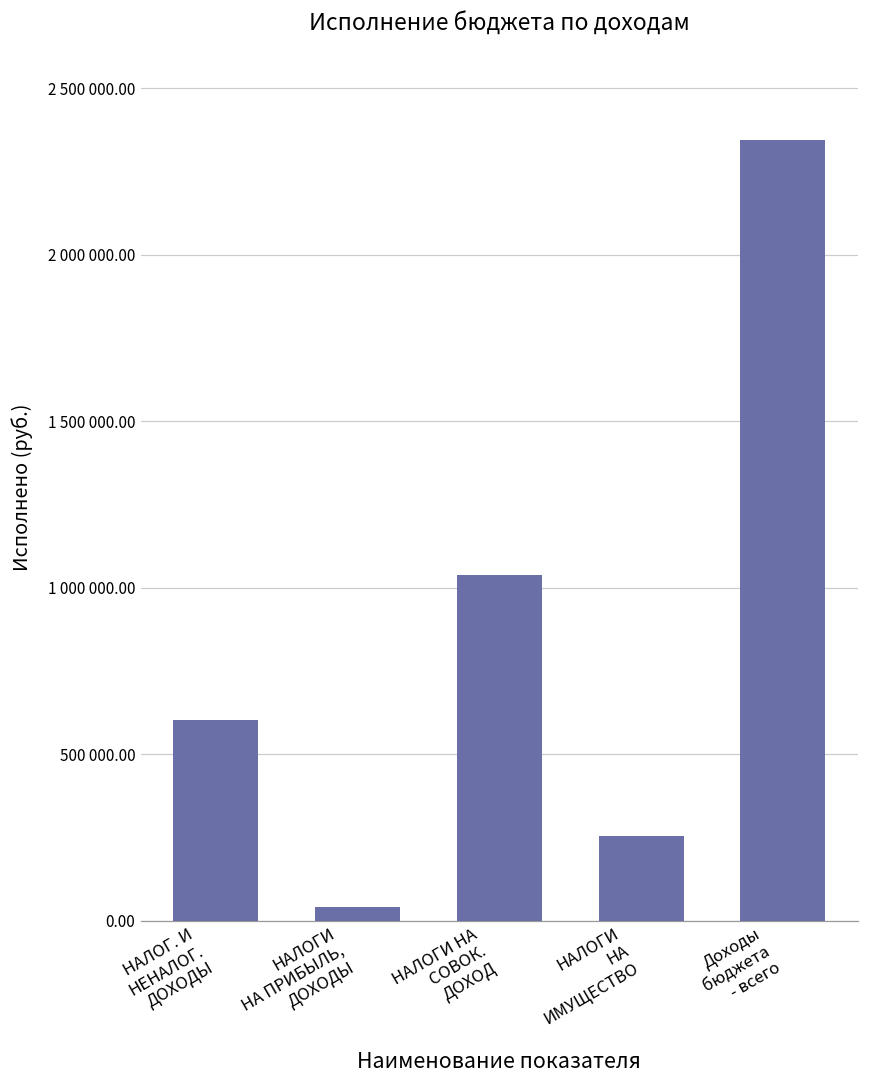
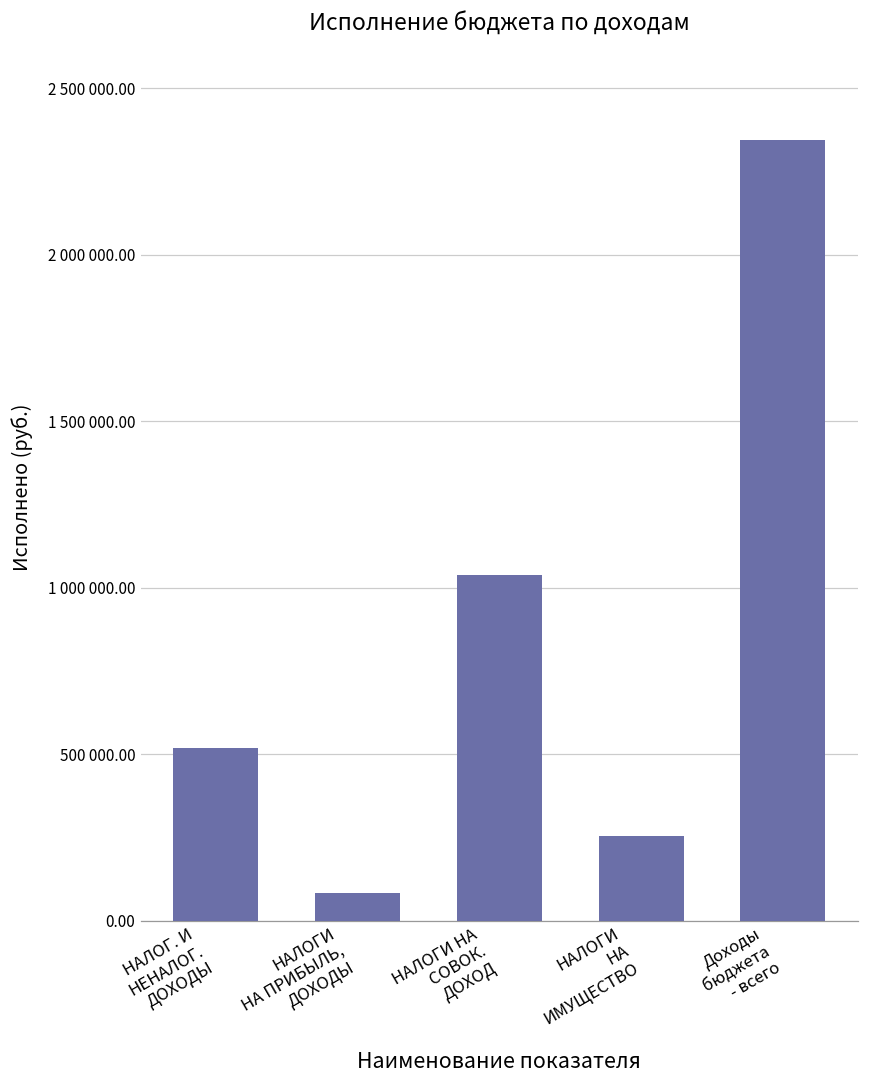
НАЛОГ. И НЕНАЛОГ. ДОХОДЫ: 600000 -> 520000
НАЛОГИ НА ПРИБЫЛЬ, ДОХОДЫ: 40000 -> 80000
